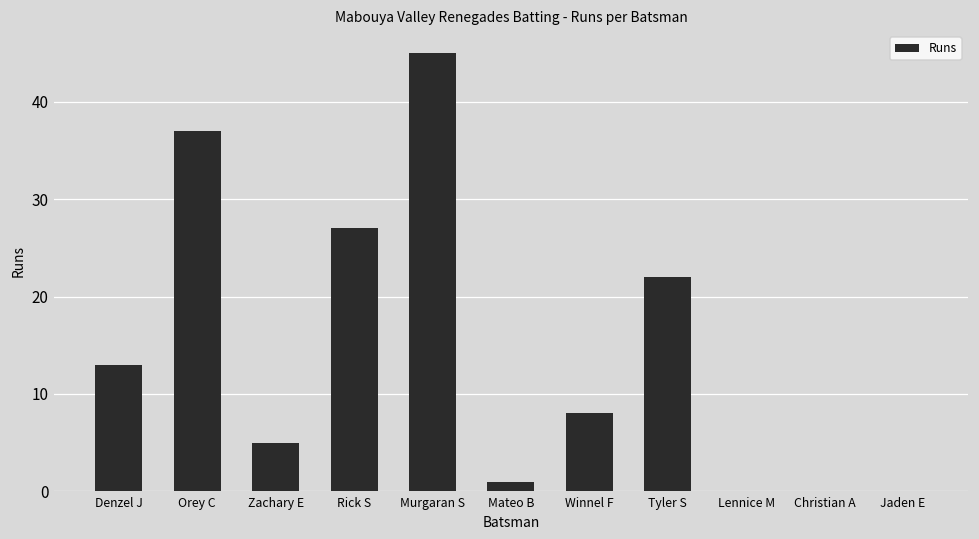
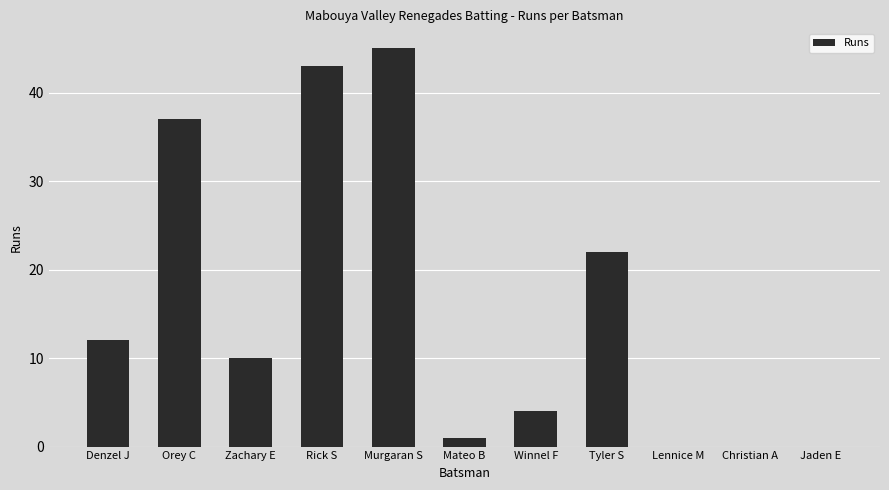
Denzel J: 13 -> 12
Zachary E: 5 -> 10
Rick S: 27 -> 43
Winnel F: 8 -> 4
